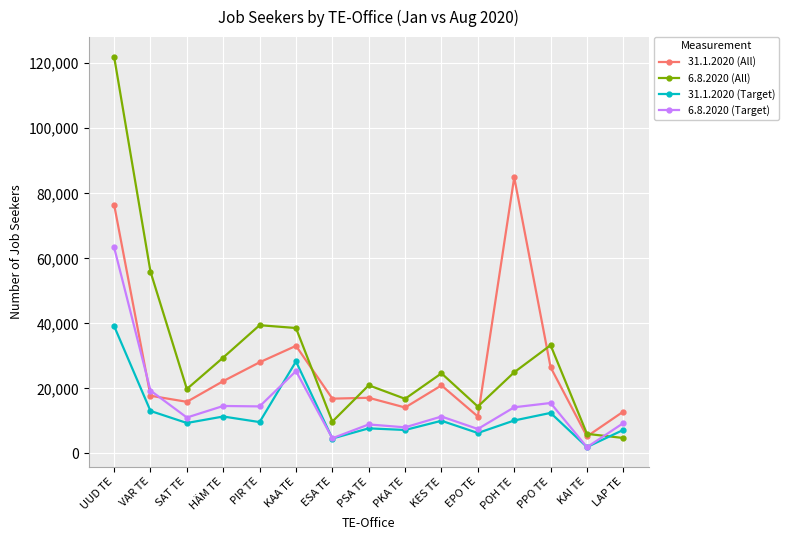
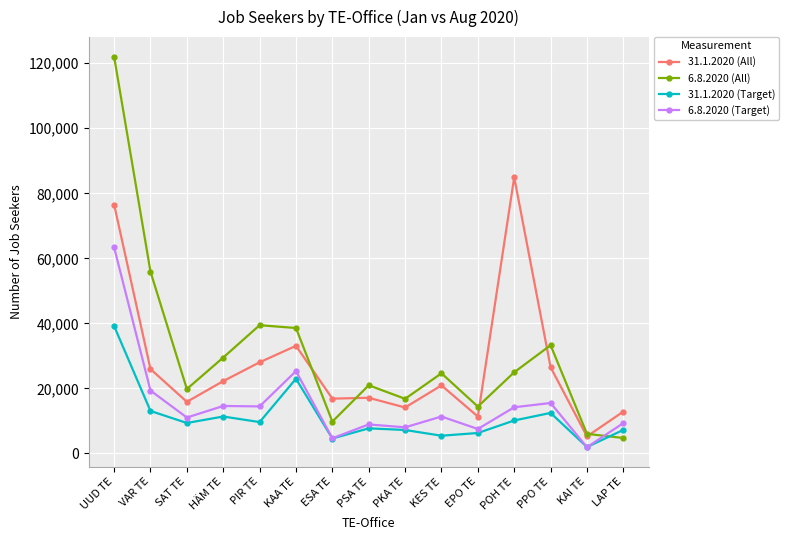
31.1.2020 (All), VAR TE: 18,000 -> 26,000
31.1.2020 (Target), KAA TE: 28,000 -> 23,000
31.1.2020 (Target), KES TE: 10,000 -> 5,000
